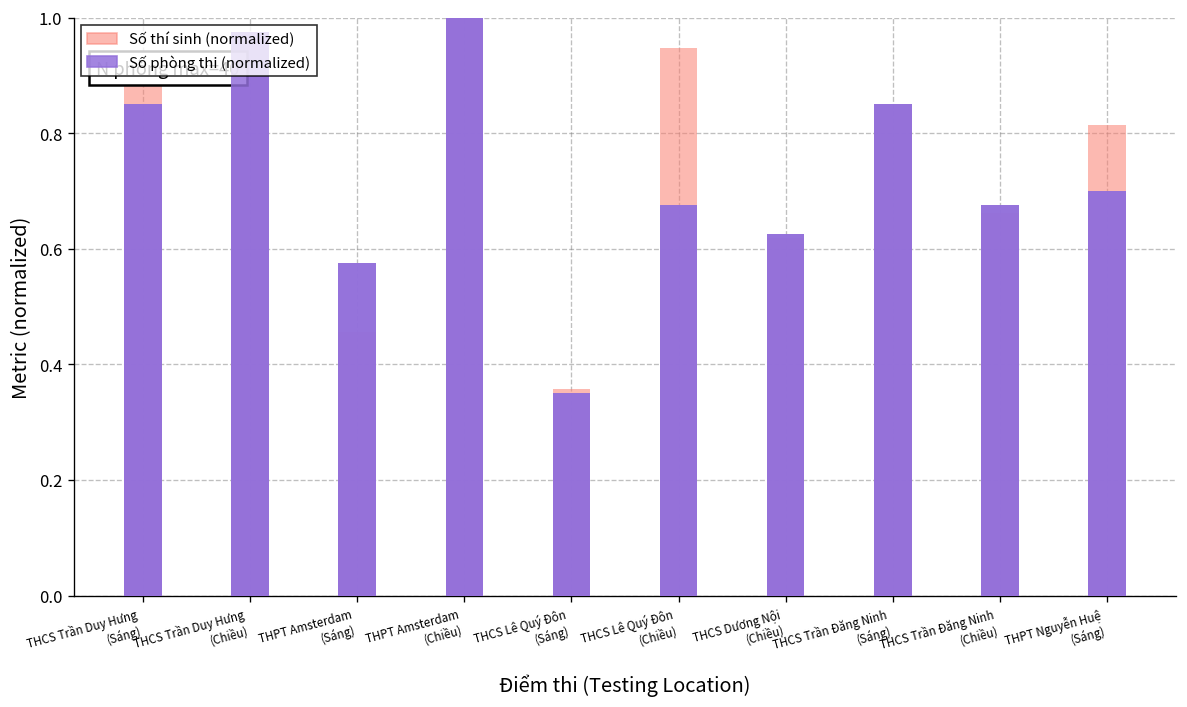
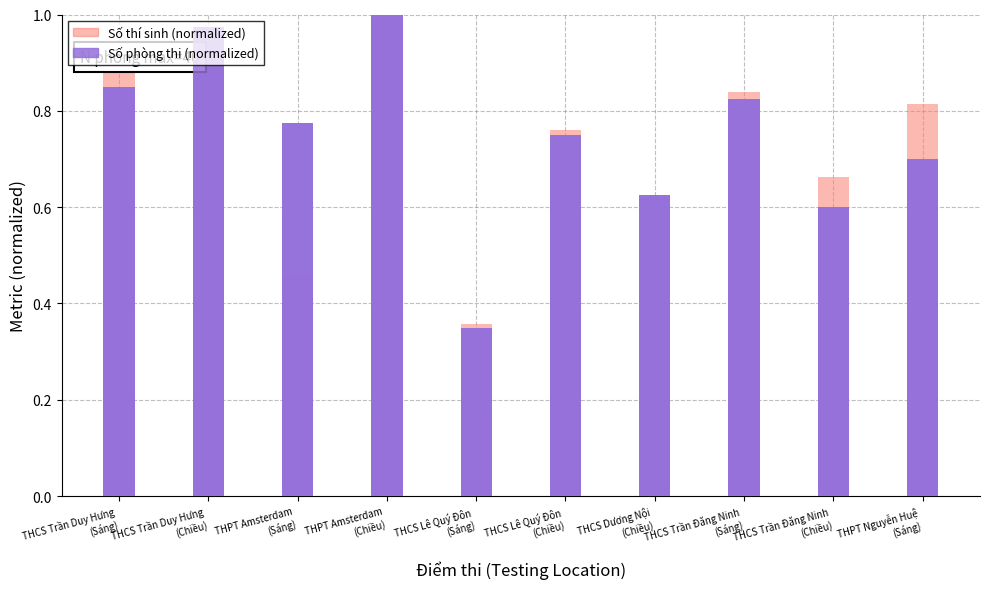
Số phòng thi (normalized), THPT Amsterdam (Sáng): 0.58 -> 0.78
Số phòng thi (normalized), THCS Lê Quý Đôn (Chiều): 0.68 -> 0.75
Số thí sinh (normalized), THCS Lê Quý Đôn (Chiều): 0.95 -> 0.76
Số phòng thi (normalized), THCS Trần Đăng Ninh (Sáng): 0.85 -> 0.83
Số phòng thi (normalized), THCS Trần Đăng Ninh (Chiều): 0.68 -> 0.60
